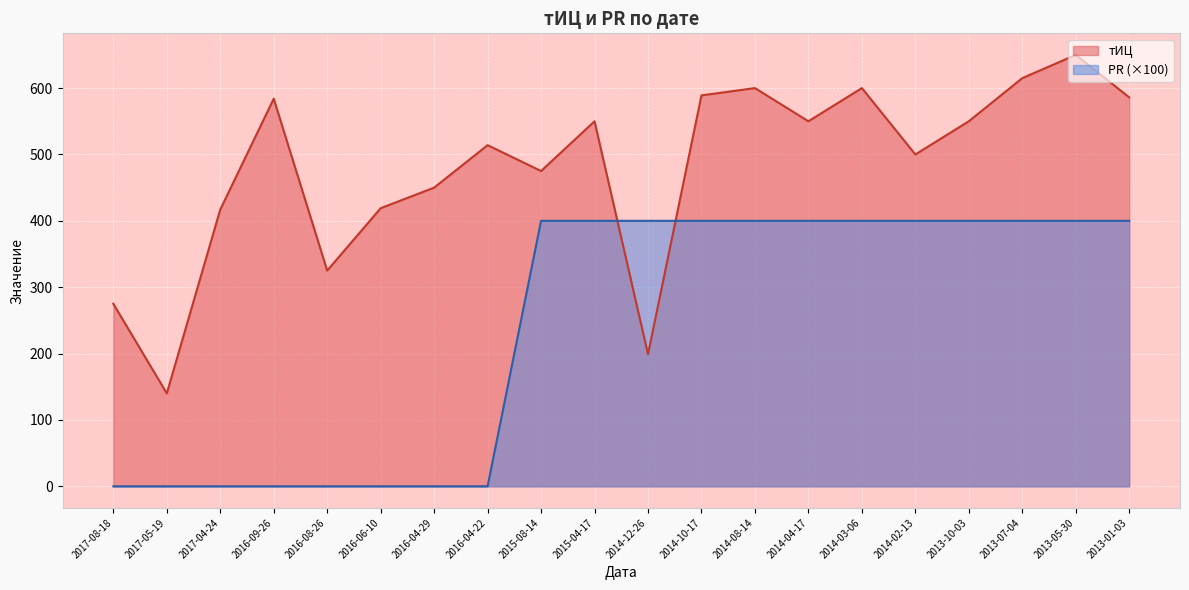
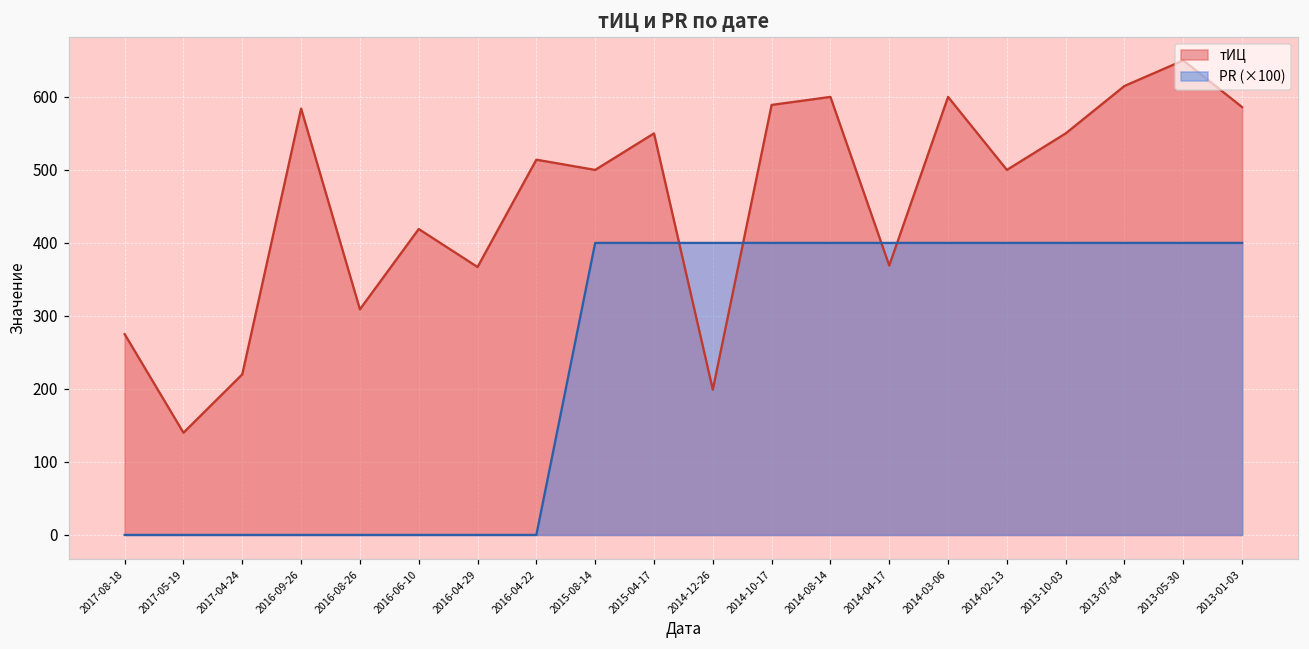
тИЦ, 2017-04-24: 420 -> 220
тИЦ, 2016-08-26: 330 -> 310
тИЦ, 2016-04-29: 450 -> 370
тИЦ, 2015-08-14: 480 -> 500
тИЦ, 2014-04-17: 550 -> 370
